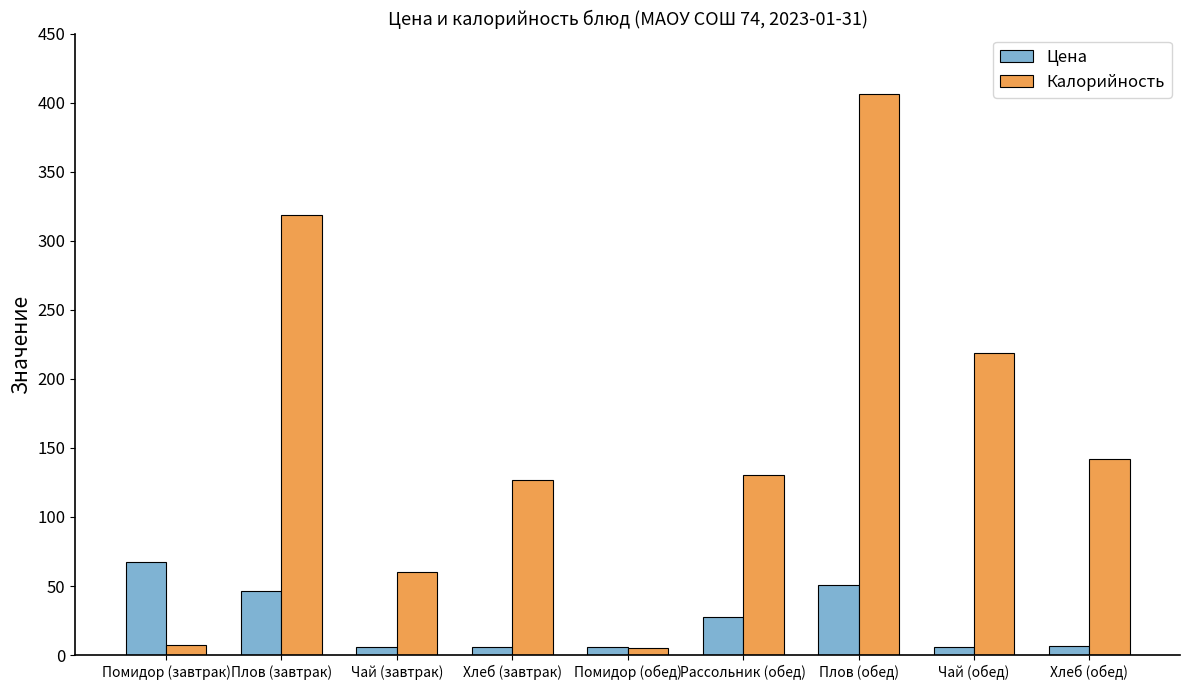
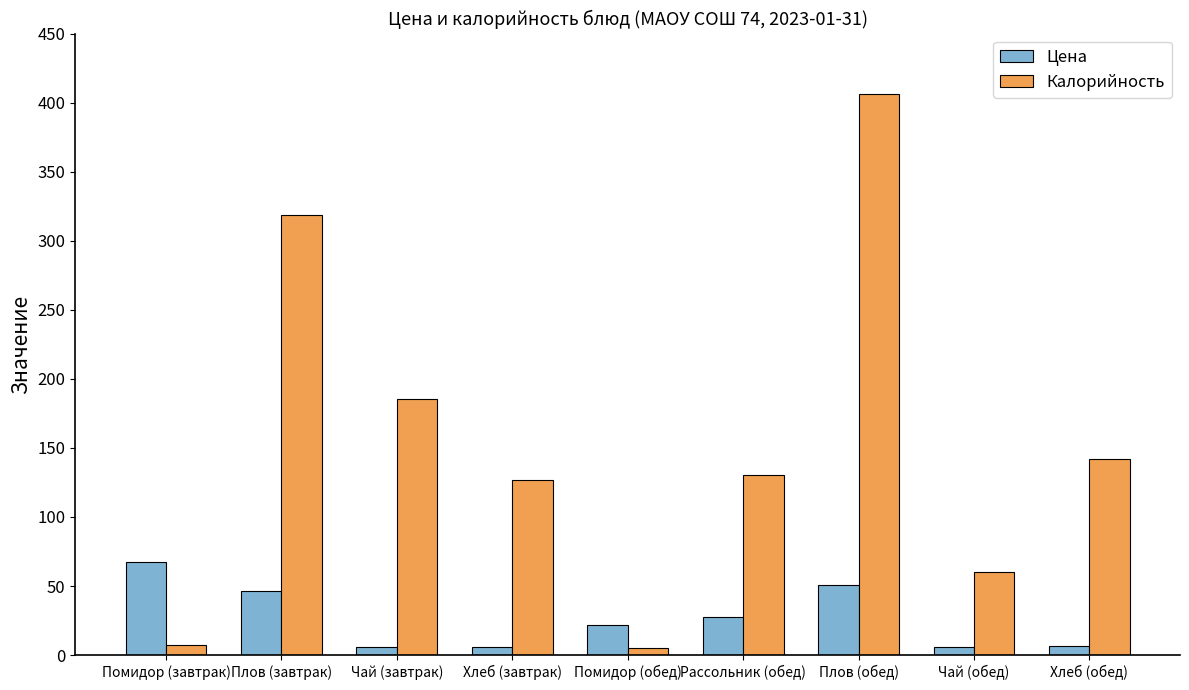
Калорийность, Чай (завтрак): 60 -> 185
Цена, Помидор (обед): 6 -> 21
Калорийность, Чай (обед): 219 -> 60
